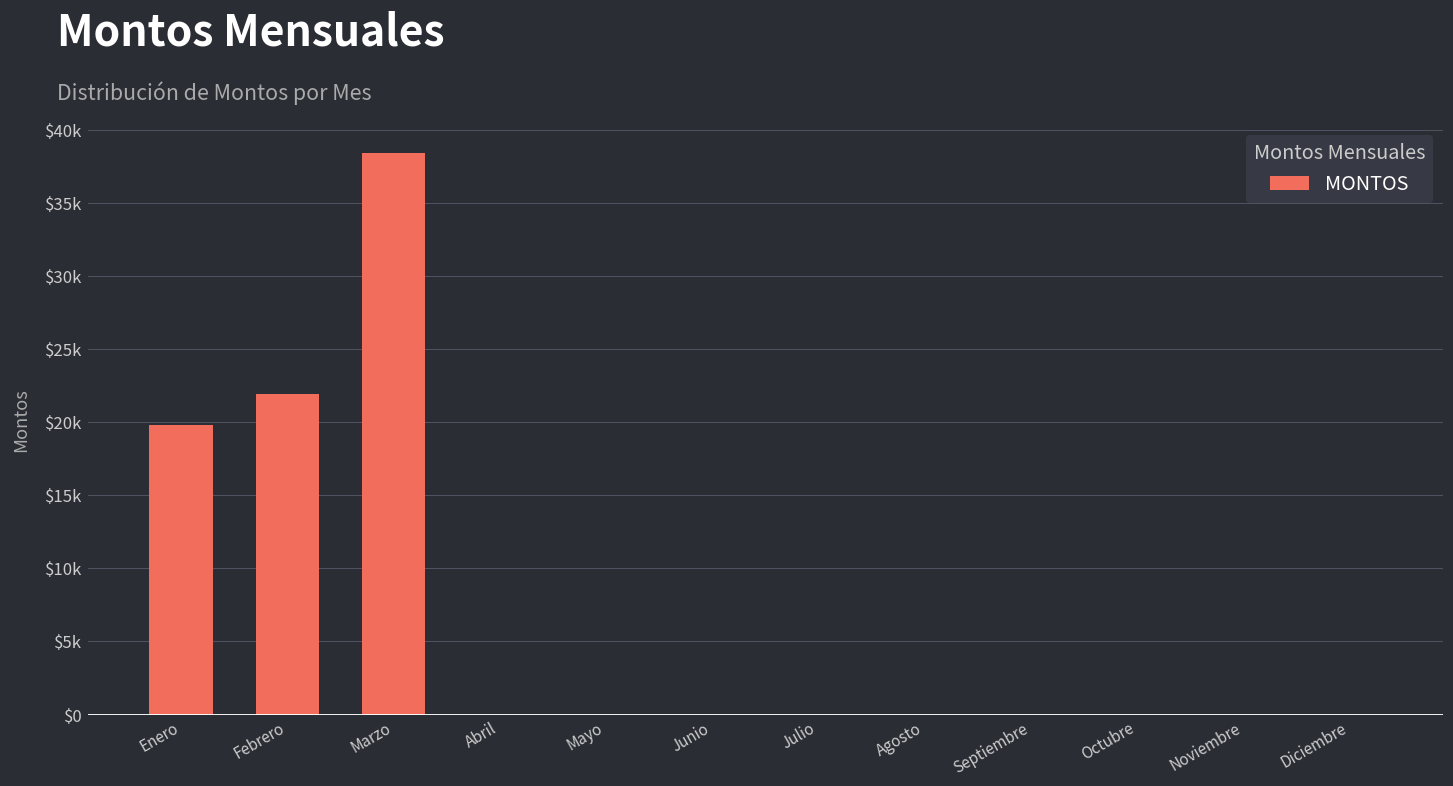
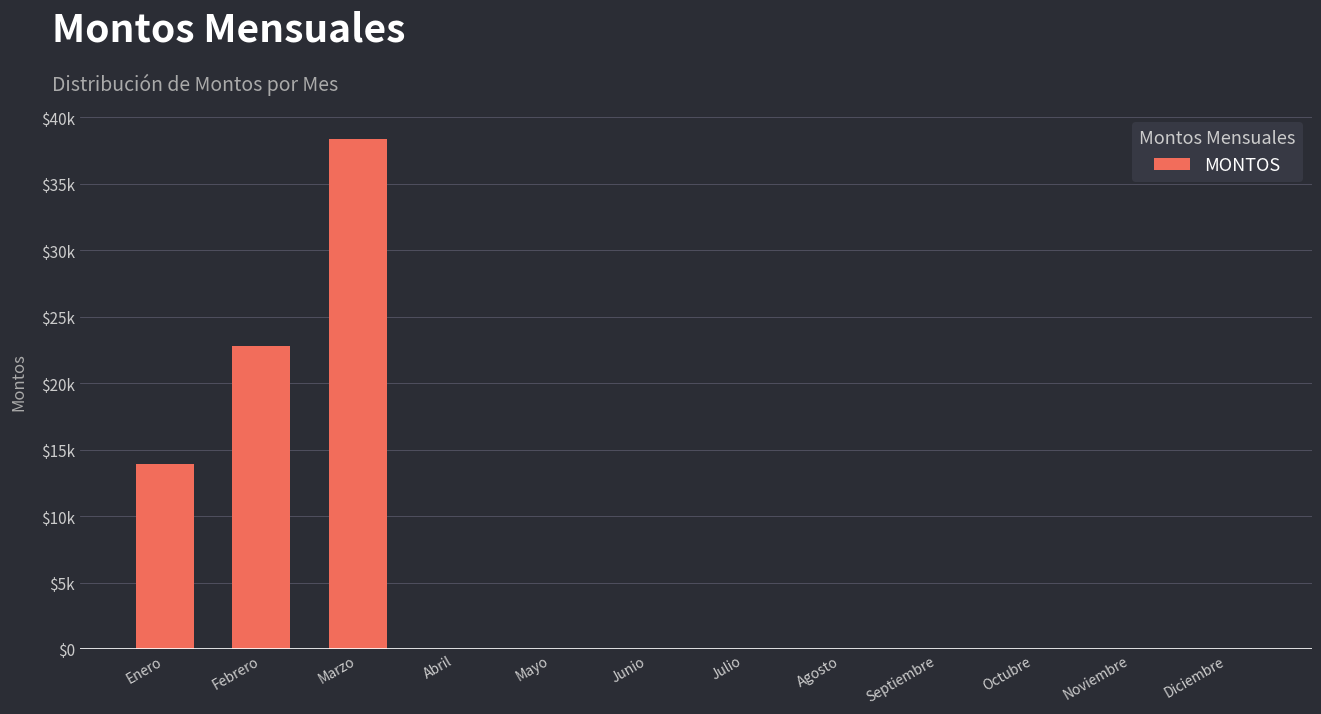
Enero: $19800 -> $13900
Febrero: $21900 -> $22800
